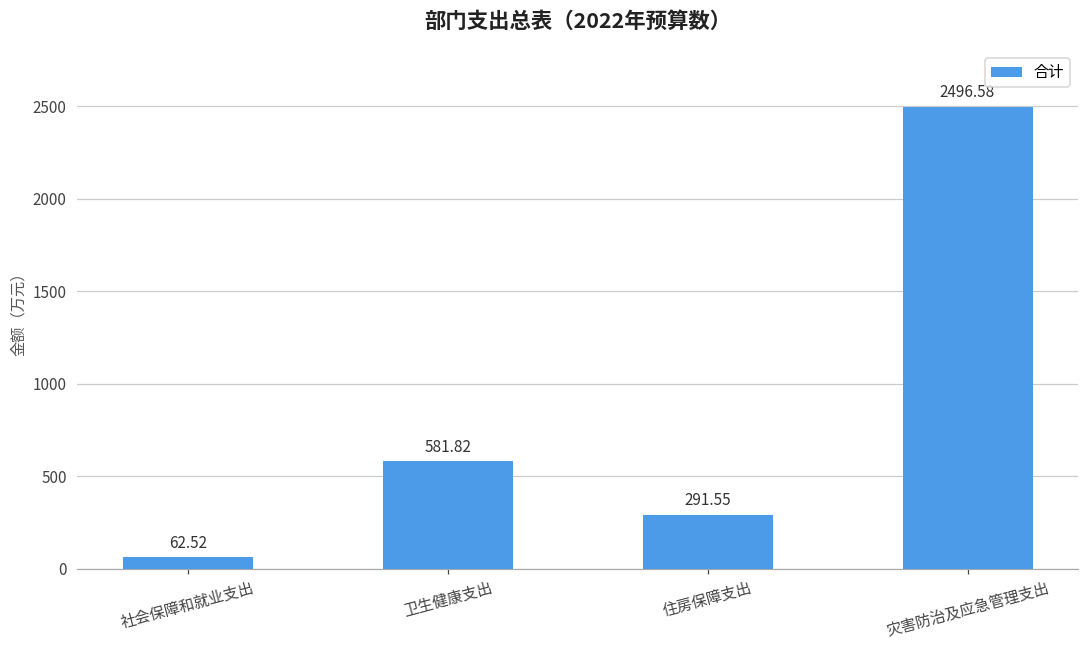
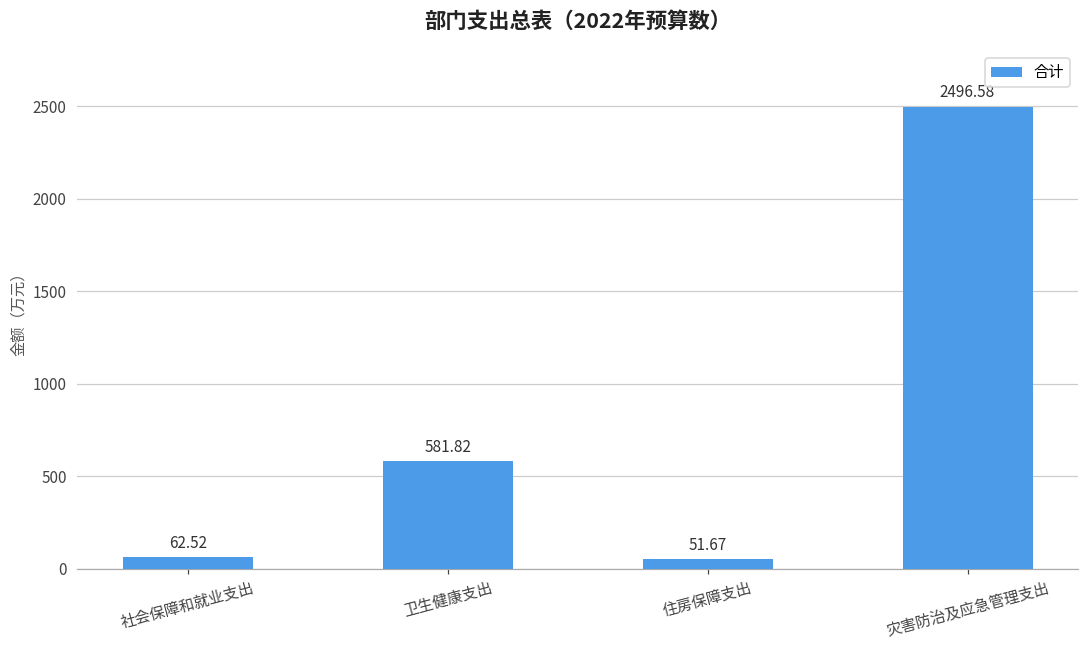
住房保障支出: 291.55 -> 51.67
